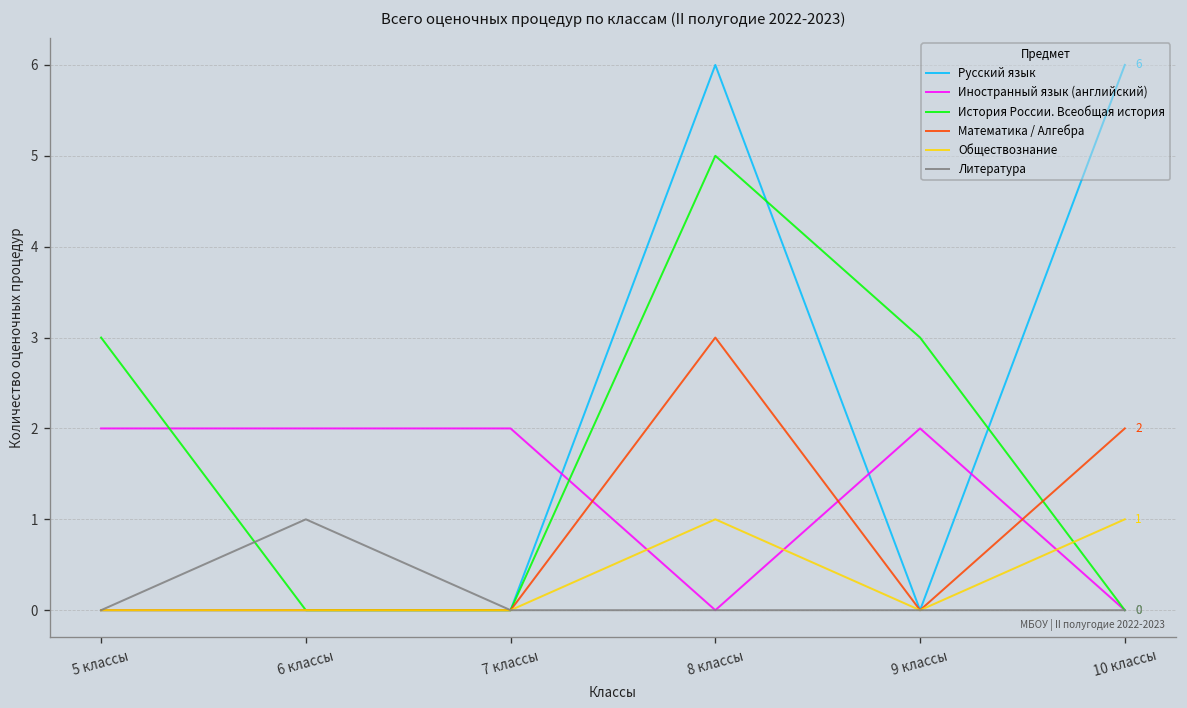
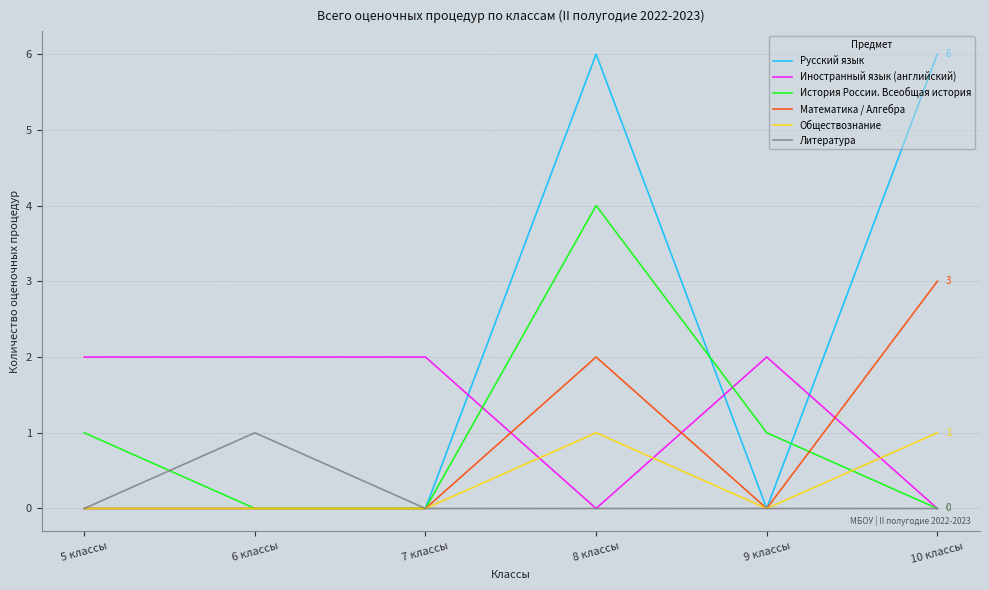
История России. Всеобщая история, 5 классы: 3 -> 1
История России. Всеобщая история, 8 классы: 5 -> 4
Математика / Алгебра, 8 классы: 3 -> 2
История России. Всеобщая история, 9 классы: 3 -> 1
Математика / Алгебра, 10 классы: 2 -> 3
